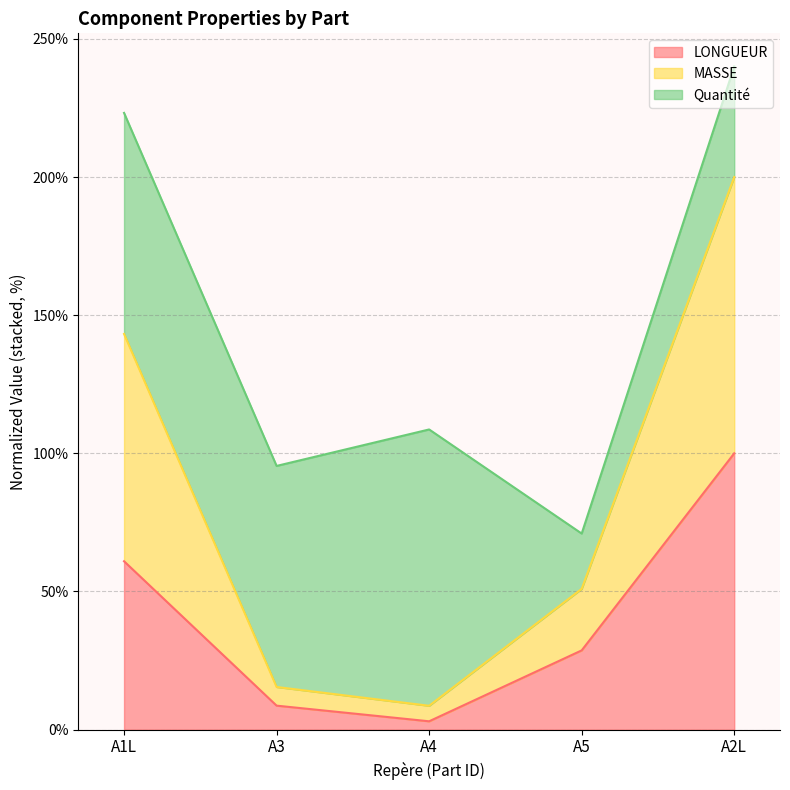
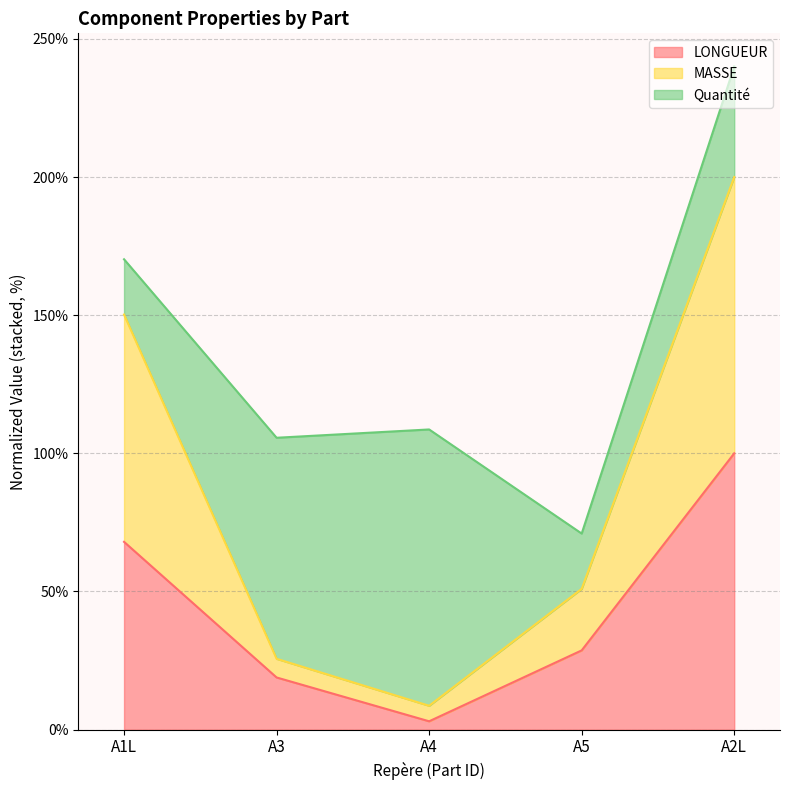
LONGUEUR, A1L: 61% -> 68%
Quantité, A1L: 80% -> 20%
LONGUEUR, A3: 9% -> 19%
